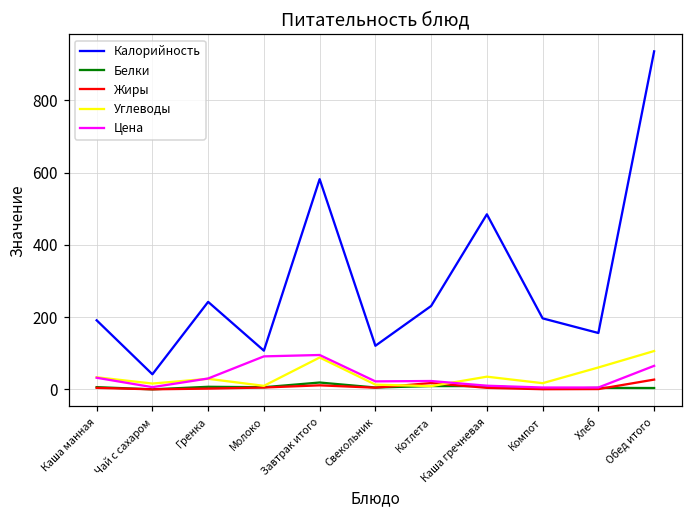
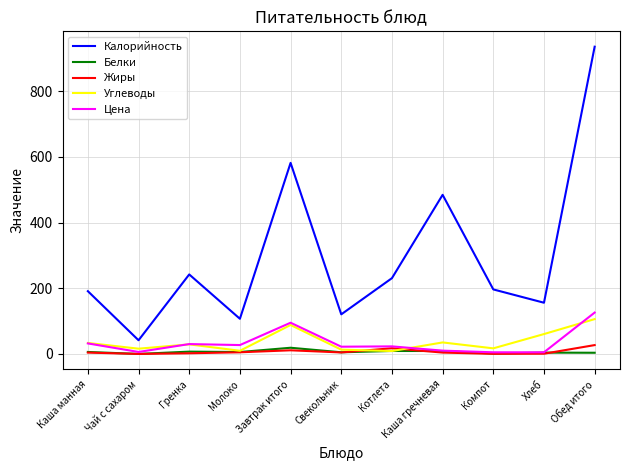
Цена, Молоко: 90 -> 30
Цена, Обед итого: 70 -> 130
